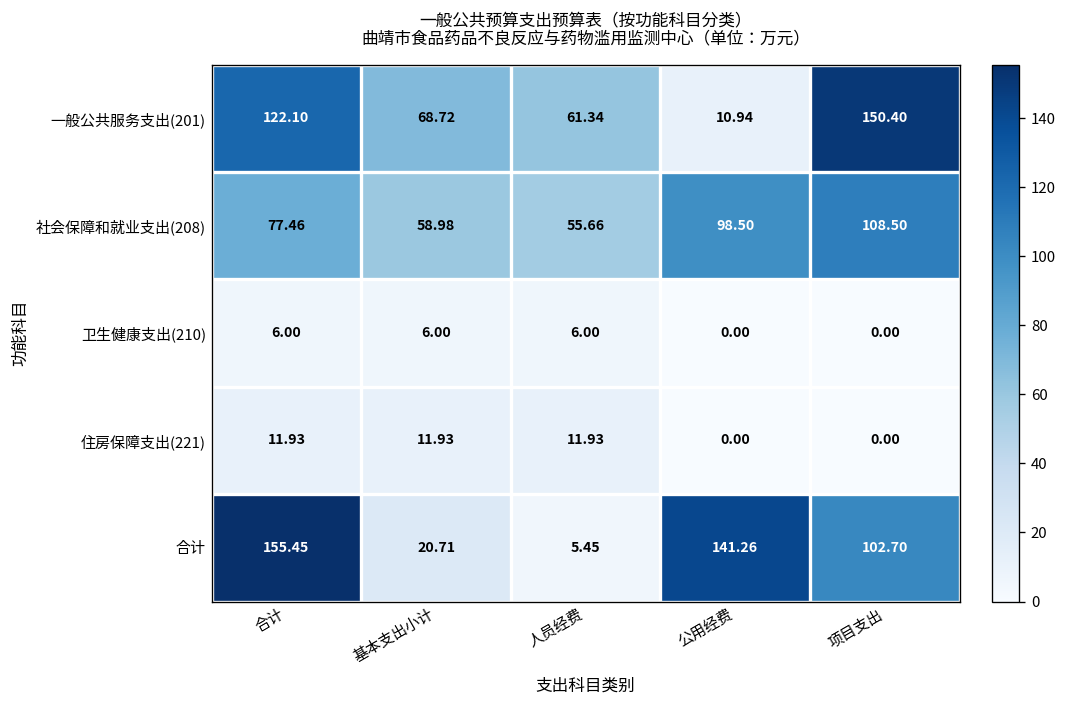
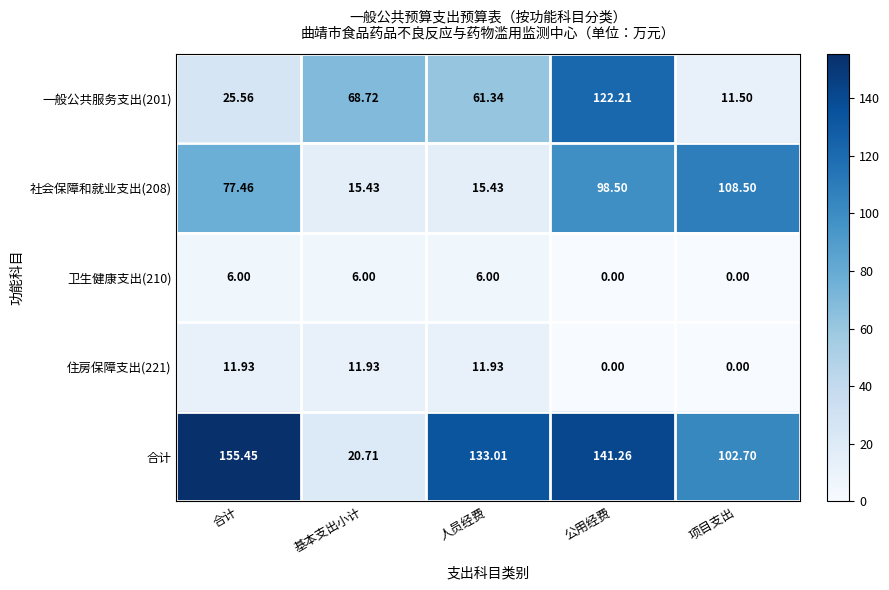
一般公共服务支出(201), 合计: 122.10 -> 25.56
一般公共服务支出(201), 公用经费: 10.94 -> 122.21
一般公共服务支出(201), 项目支出: 150.40 -> 11.50
社会保障和就业支出(208), 基本支出小计: 58.98 -> 15.43
社会保障和就业支出(208), 人员经费: 55.66 -> 15.43
合计, 人员经费: 5.45 -> 133.01
